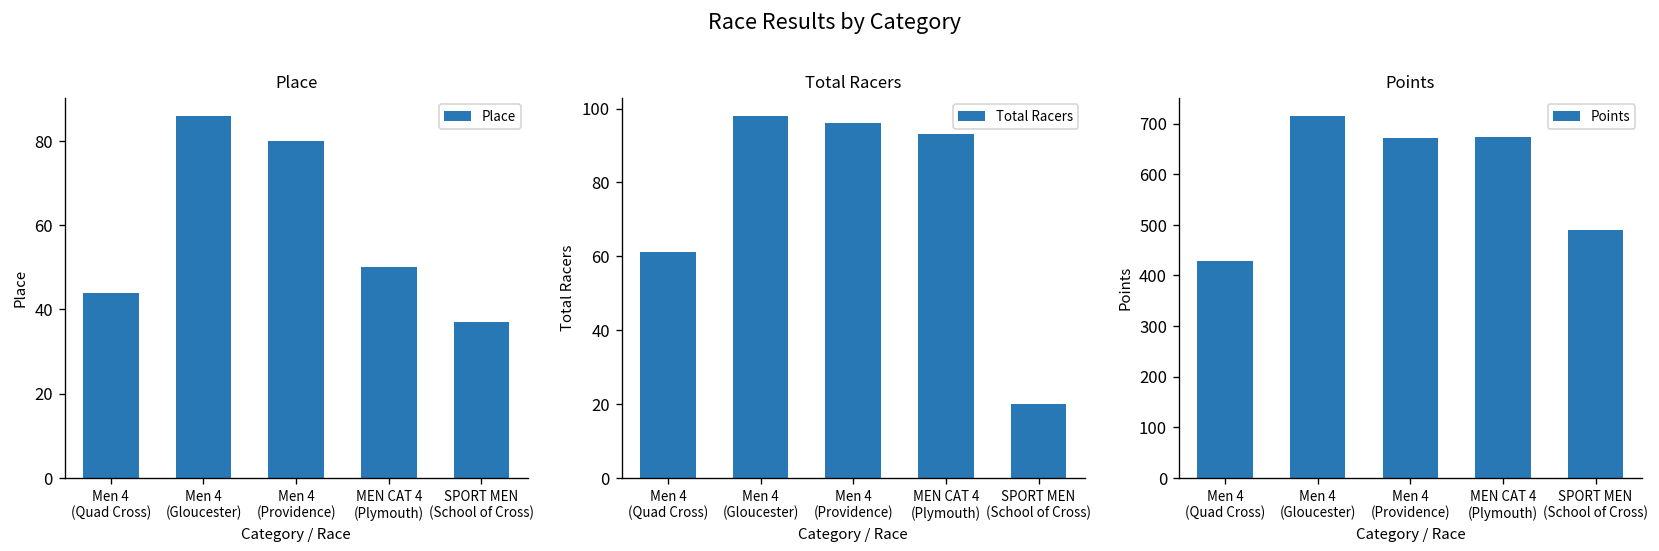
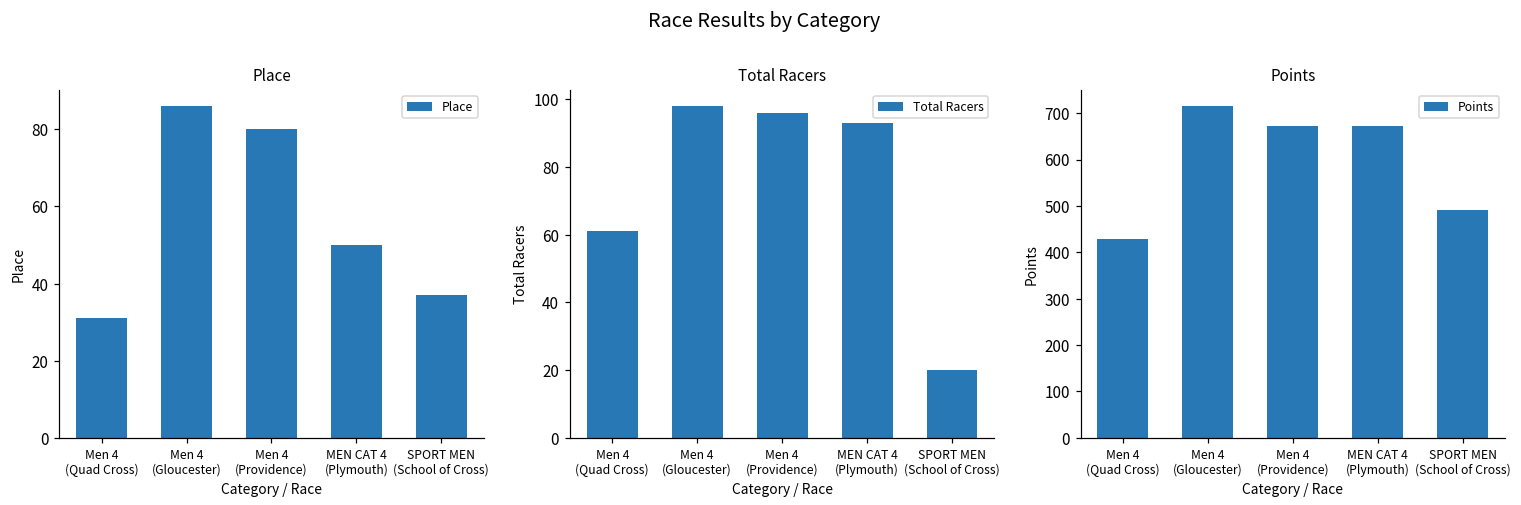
Place, Men 4 (Quad Cross): 44 -> 31
